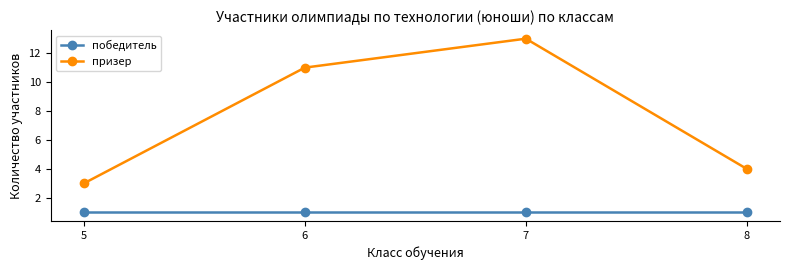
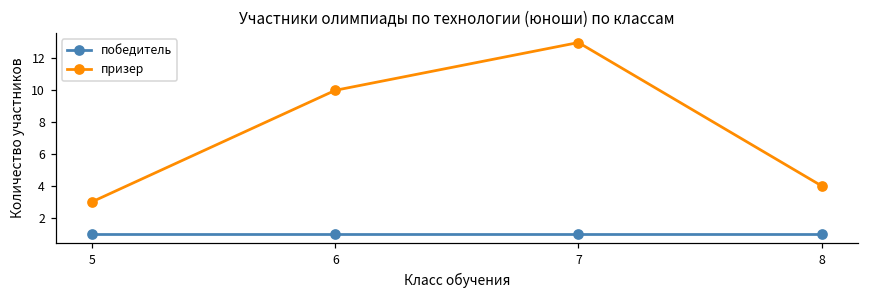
призер, 6: 11 -> 10
